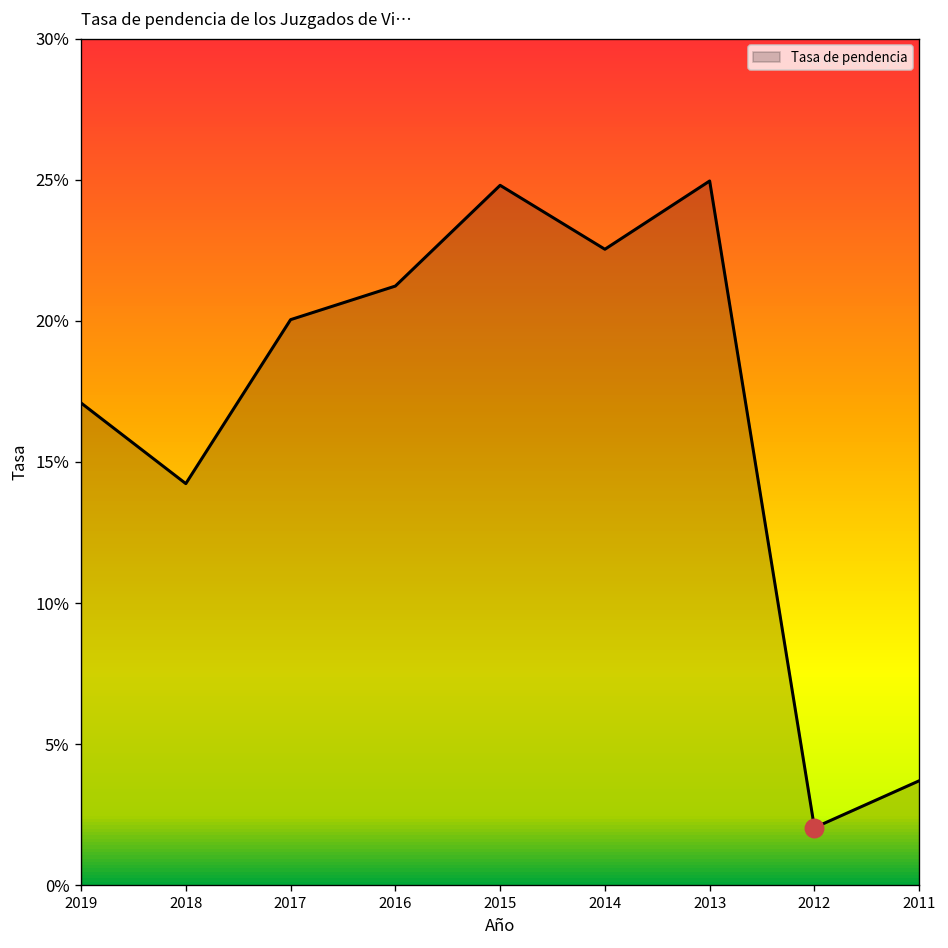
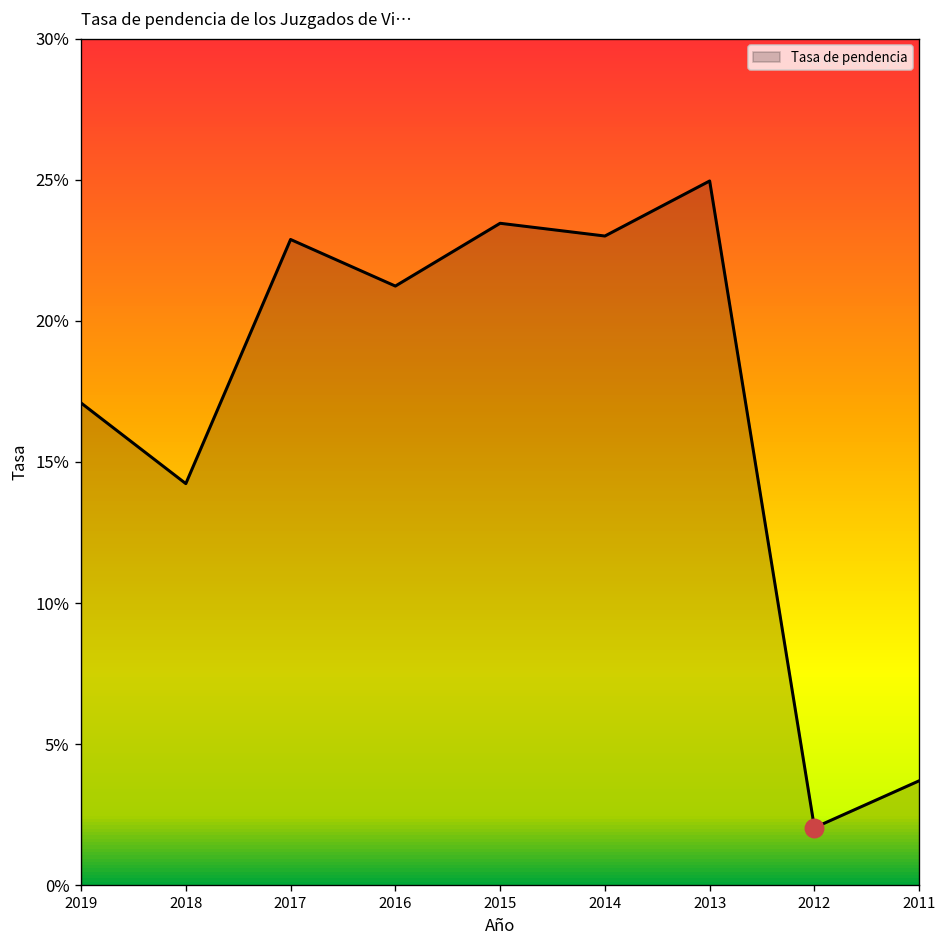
Tasa de pendencia, 2017: 20.0% -> 22.9%
Tasa de pendencia, 2015: 24.8% -> 23.5%
Tasa de pendencia, 2014: 22.5% -> 23.0%
